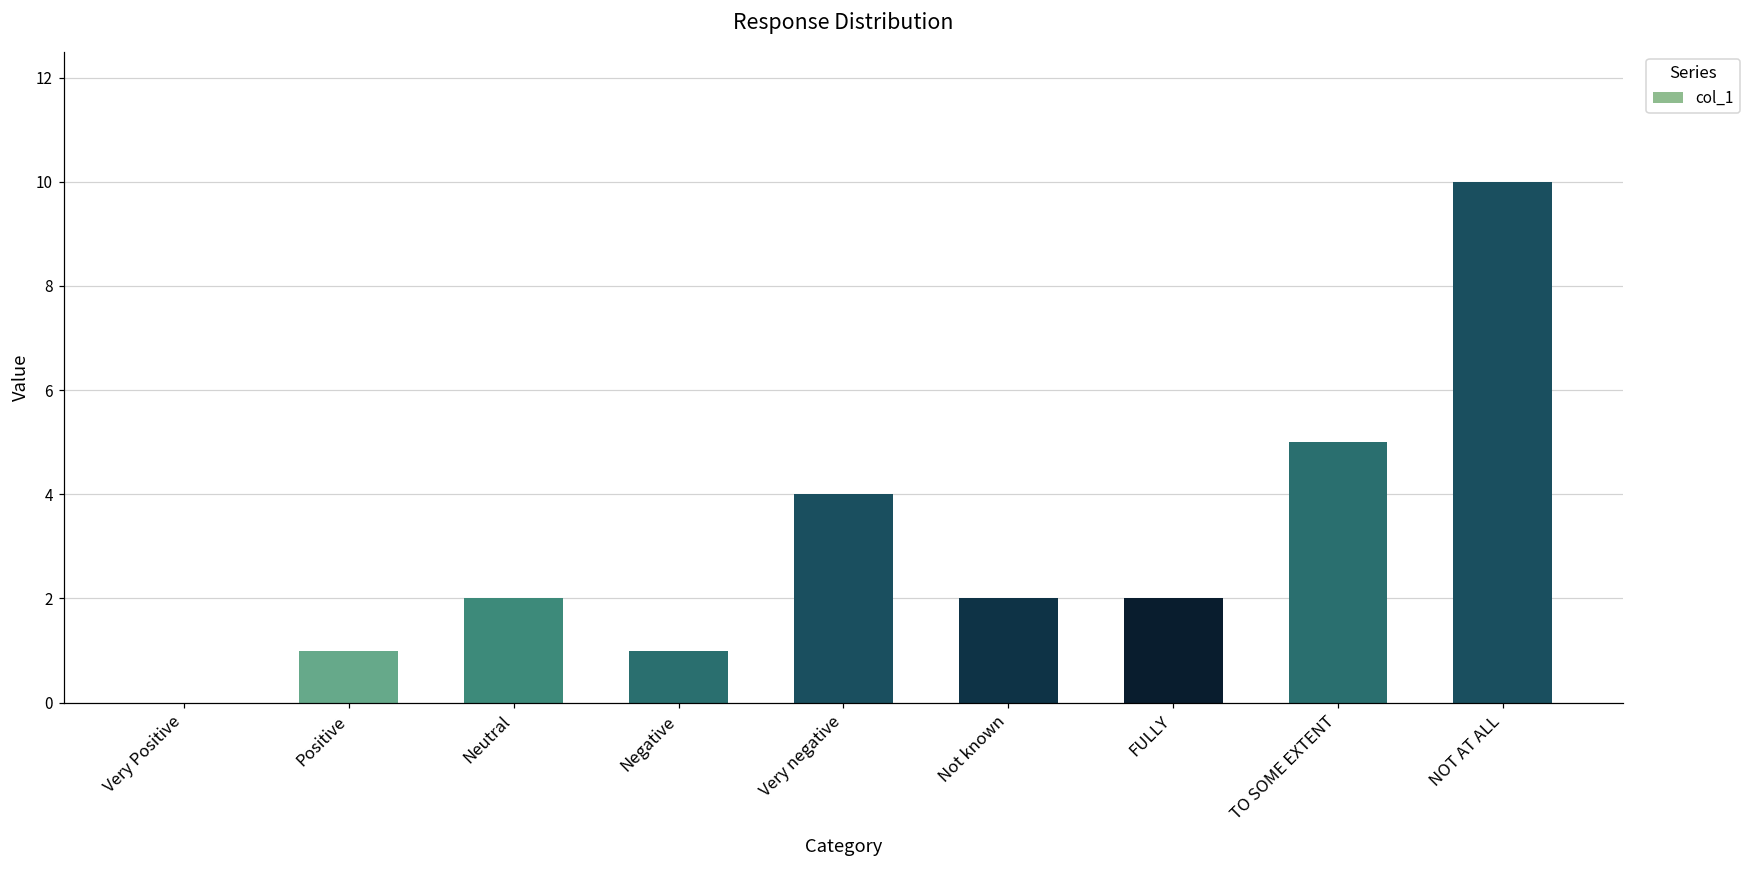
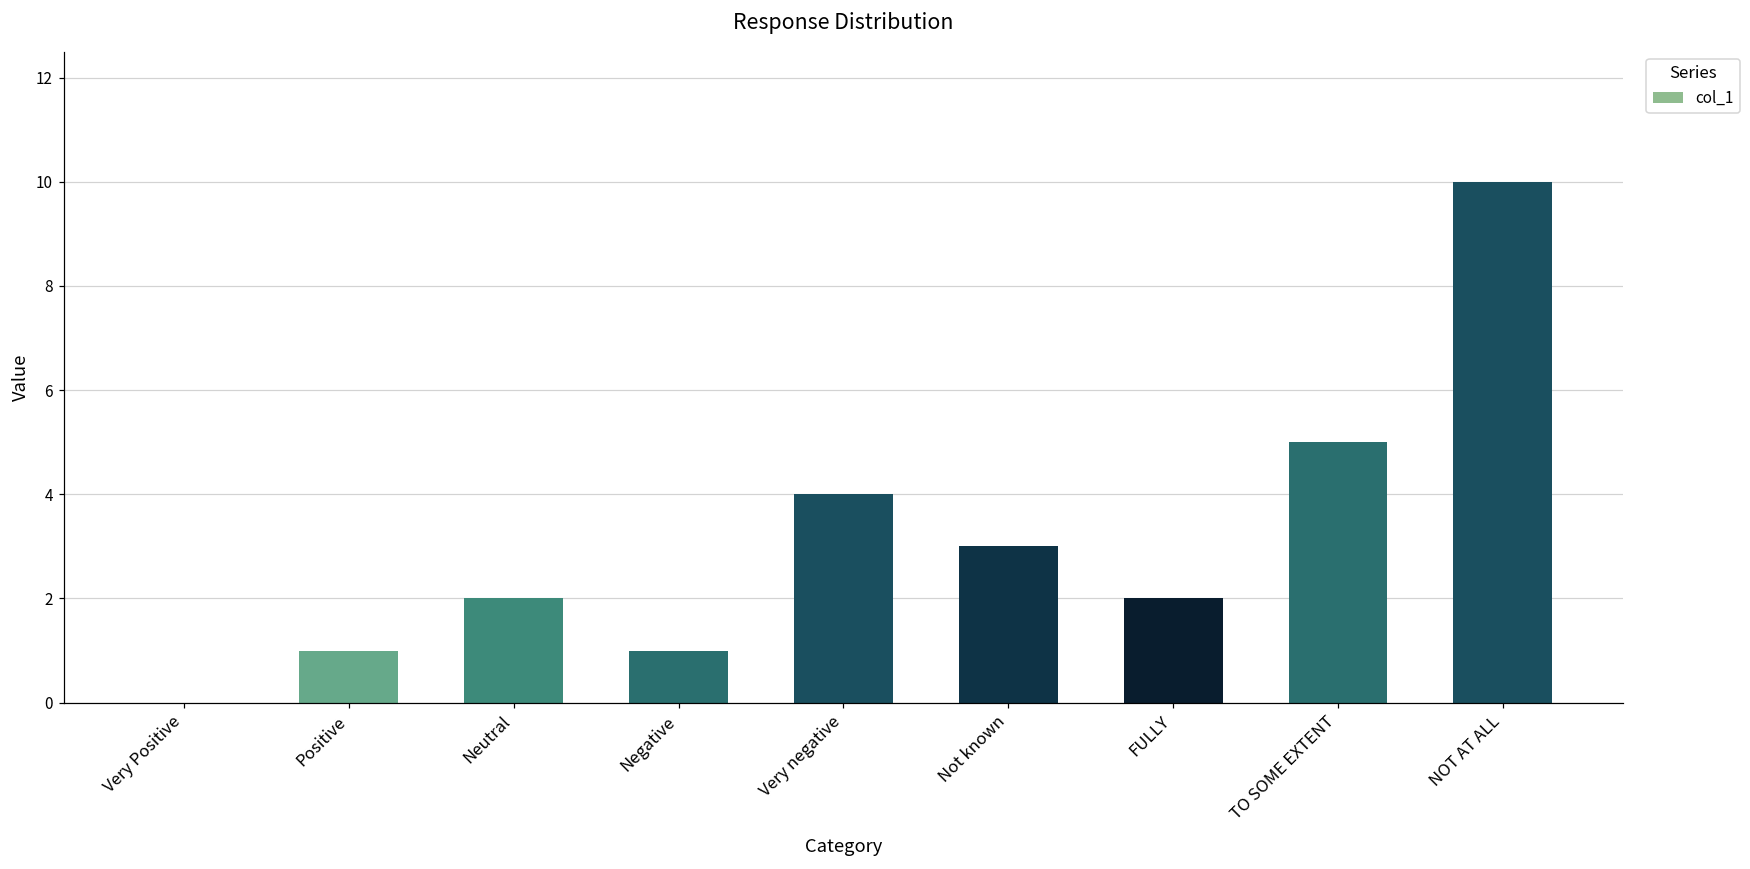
Not known: 2 -> 3
